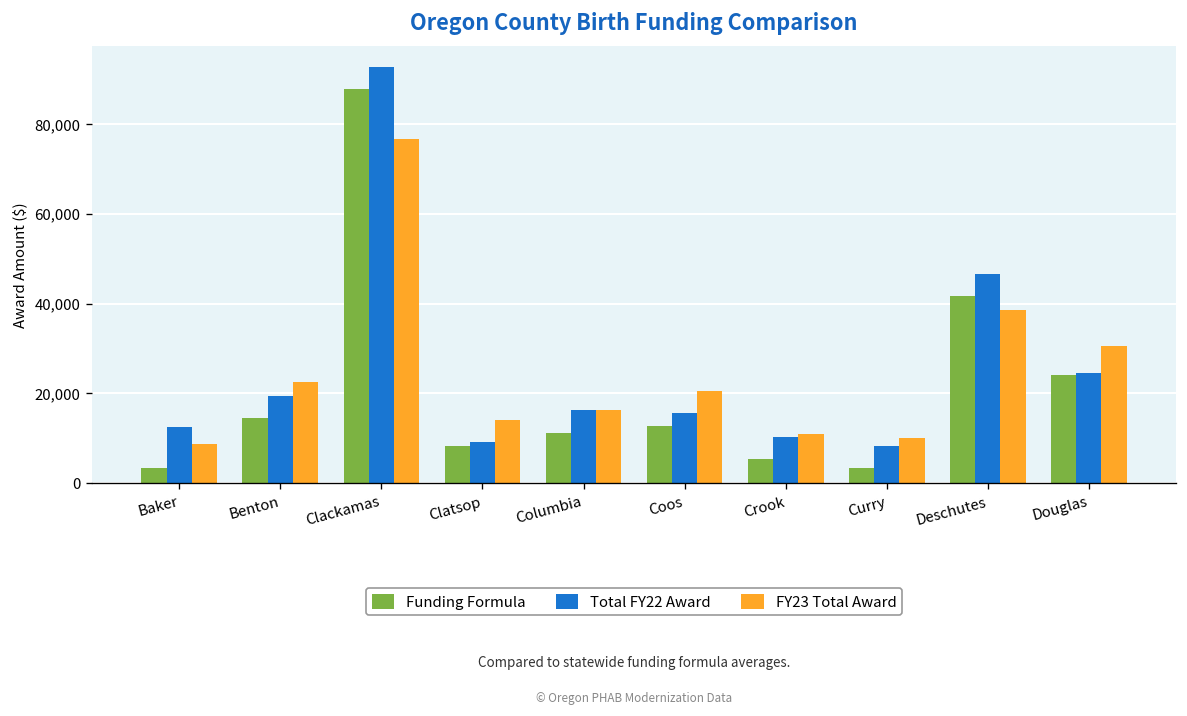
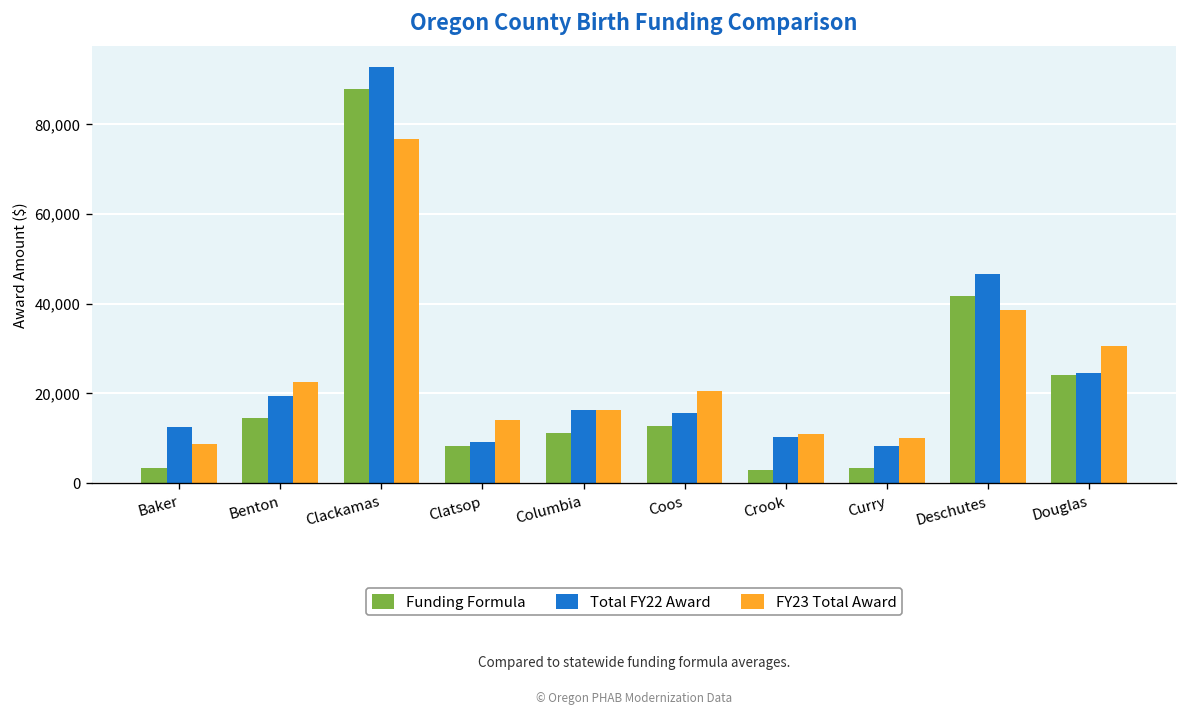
Funding Formula, Crook: 5,000 -> 3,000
